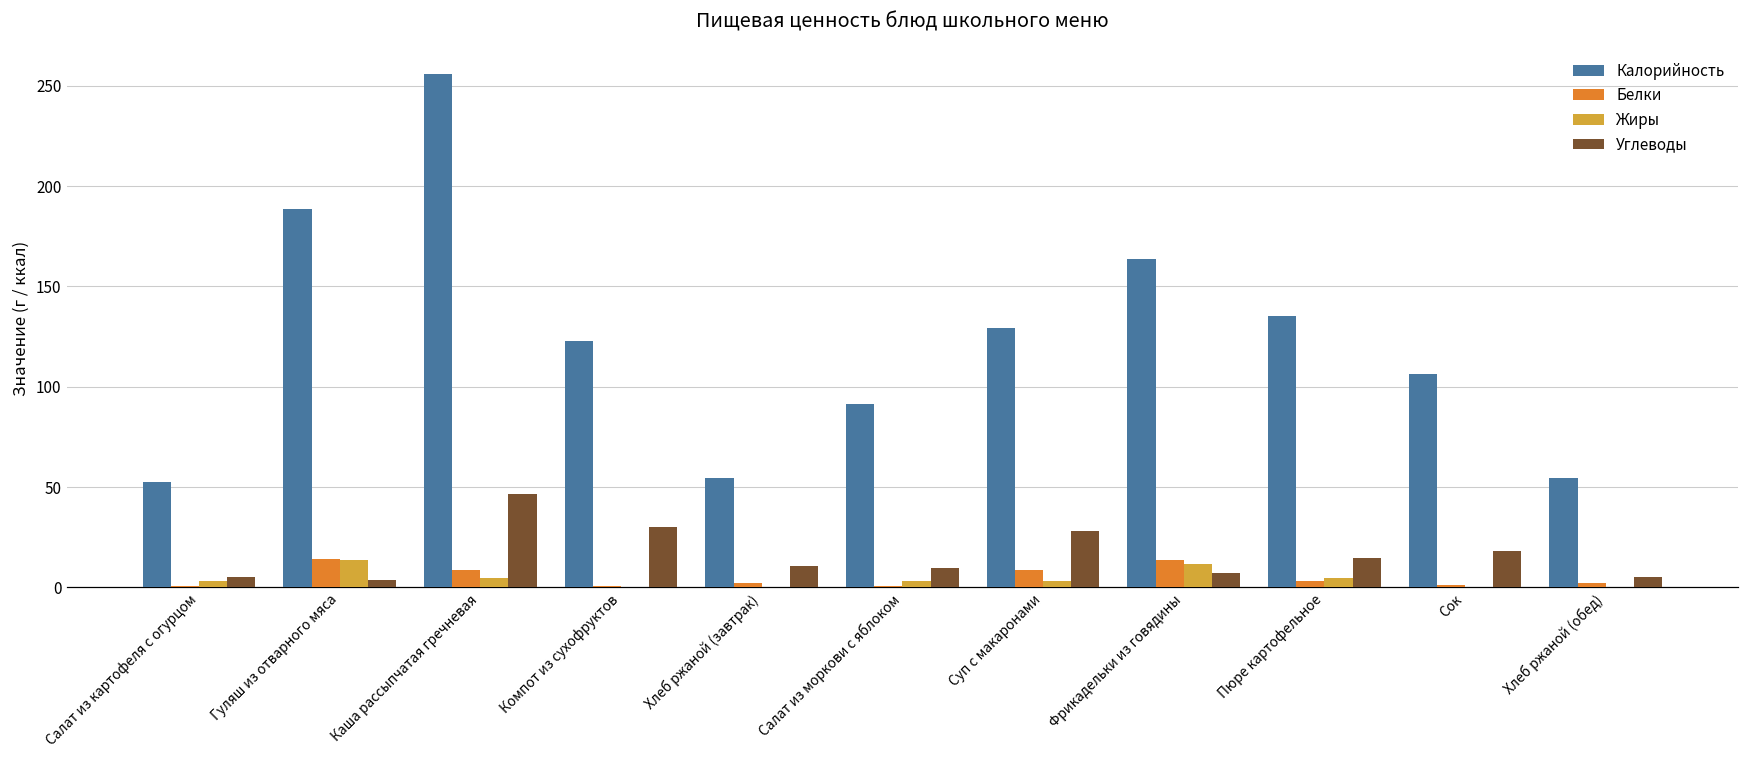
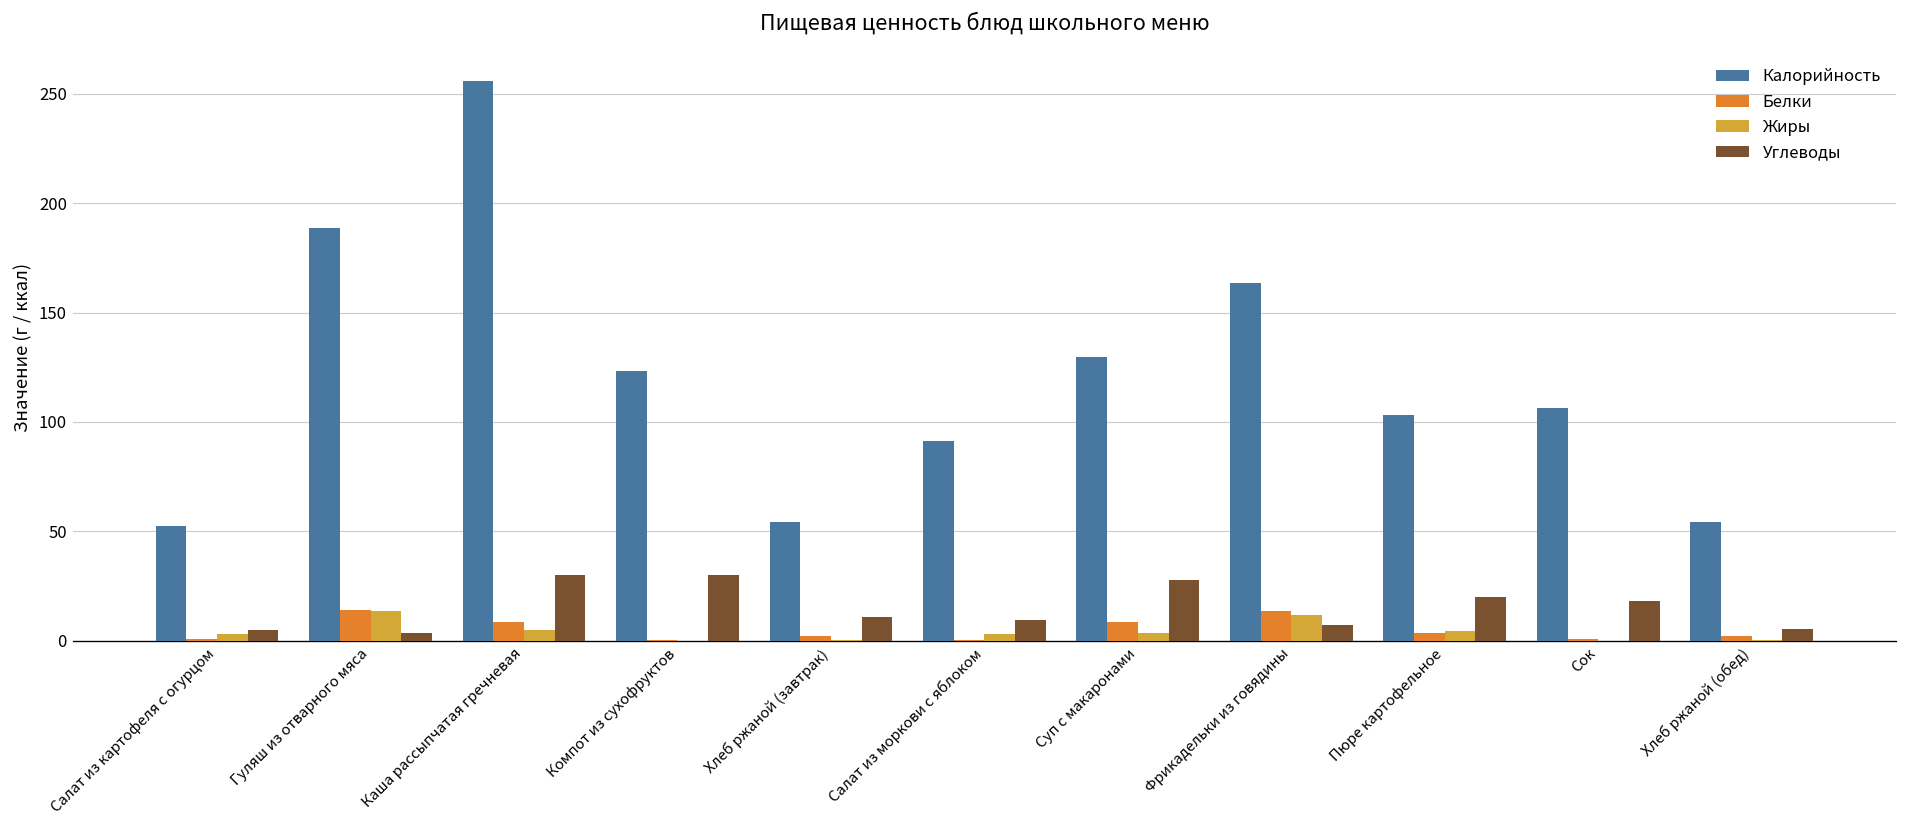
Углеводы, Каша рассыпчатая гречневая: 47 -> 30
Калорийность, Пюре картофельное: 135 -> 103
Углеводы, Пюре картофельное: 15 -> 20
